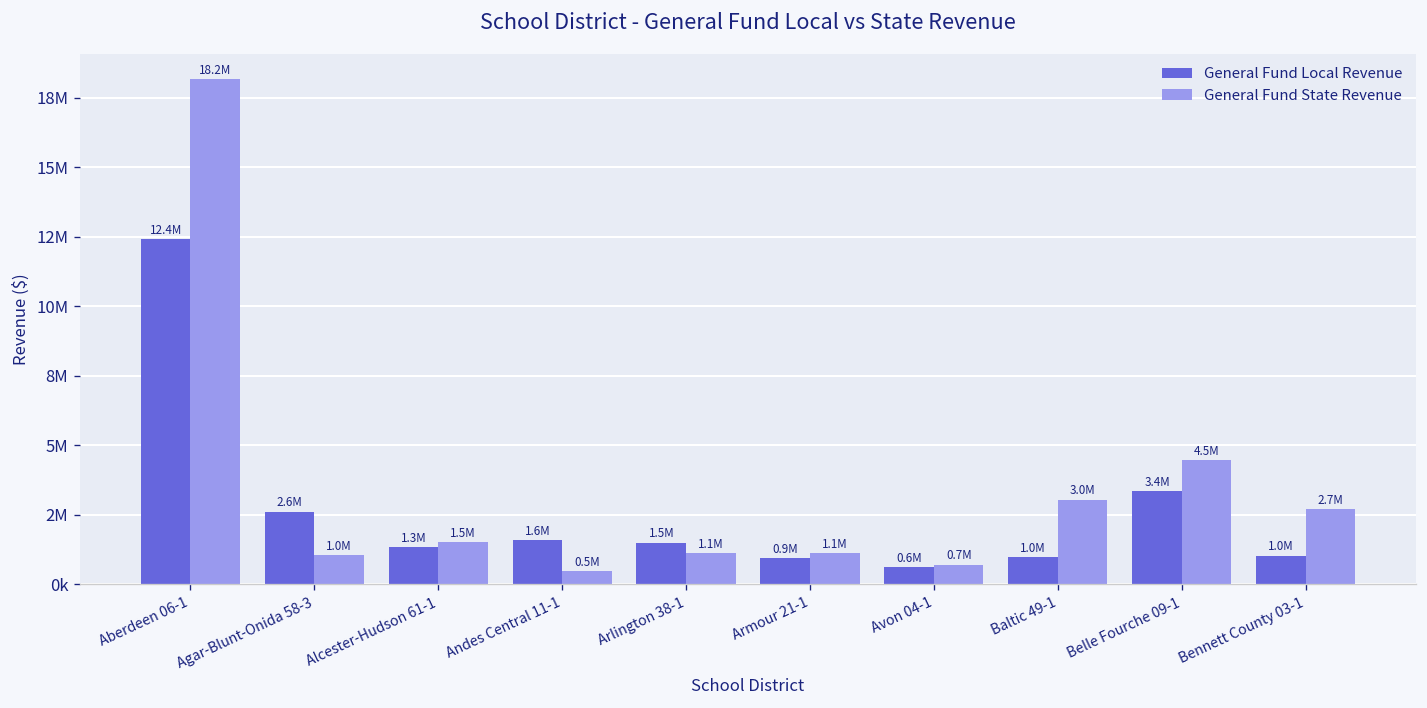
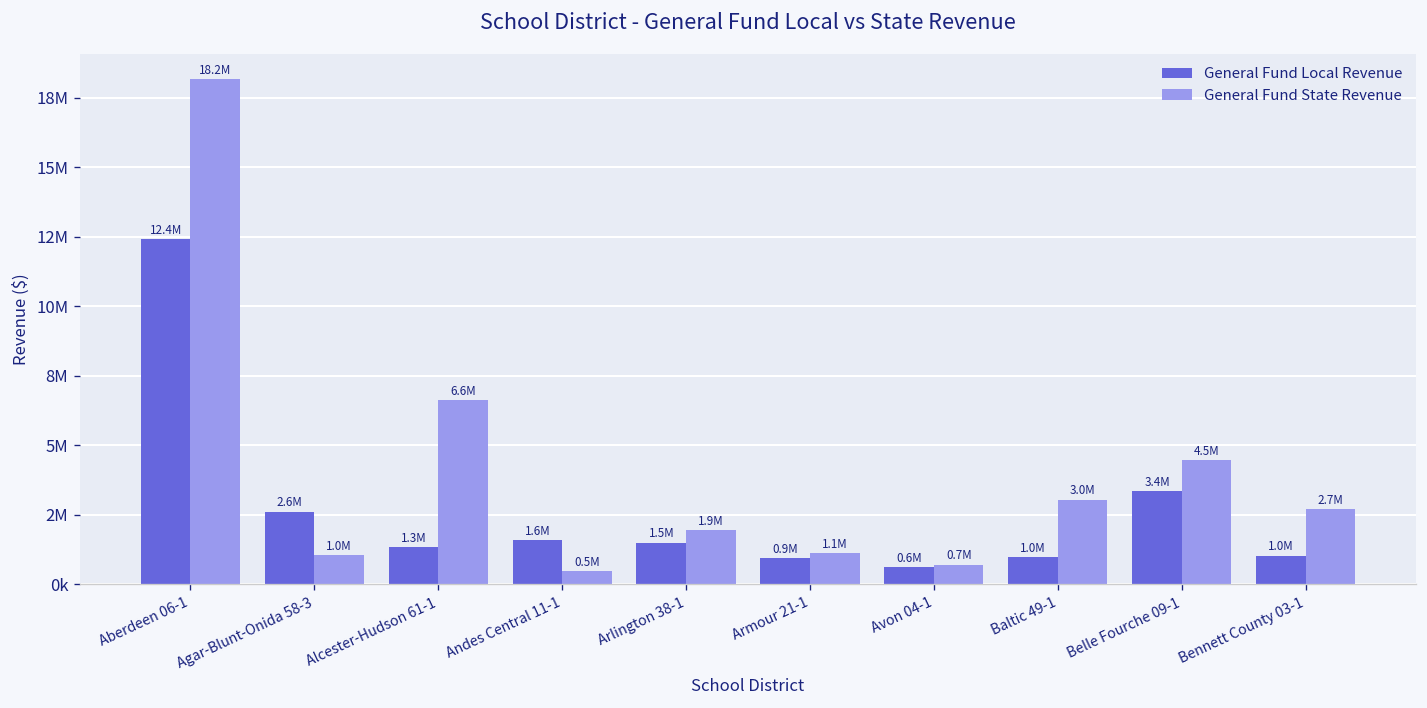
General Fund State Revenue, Alcester-Hudson 61-1: 1.5M -> 6.6M
General Fund State Revenue, Arlington 38-1: 1.1M -> 1.9M
